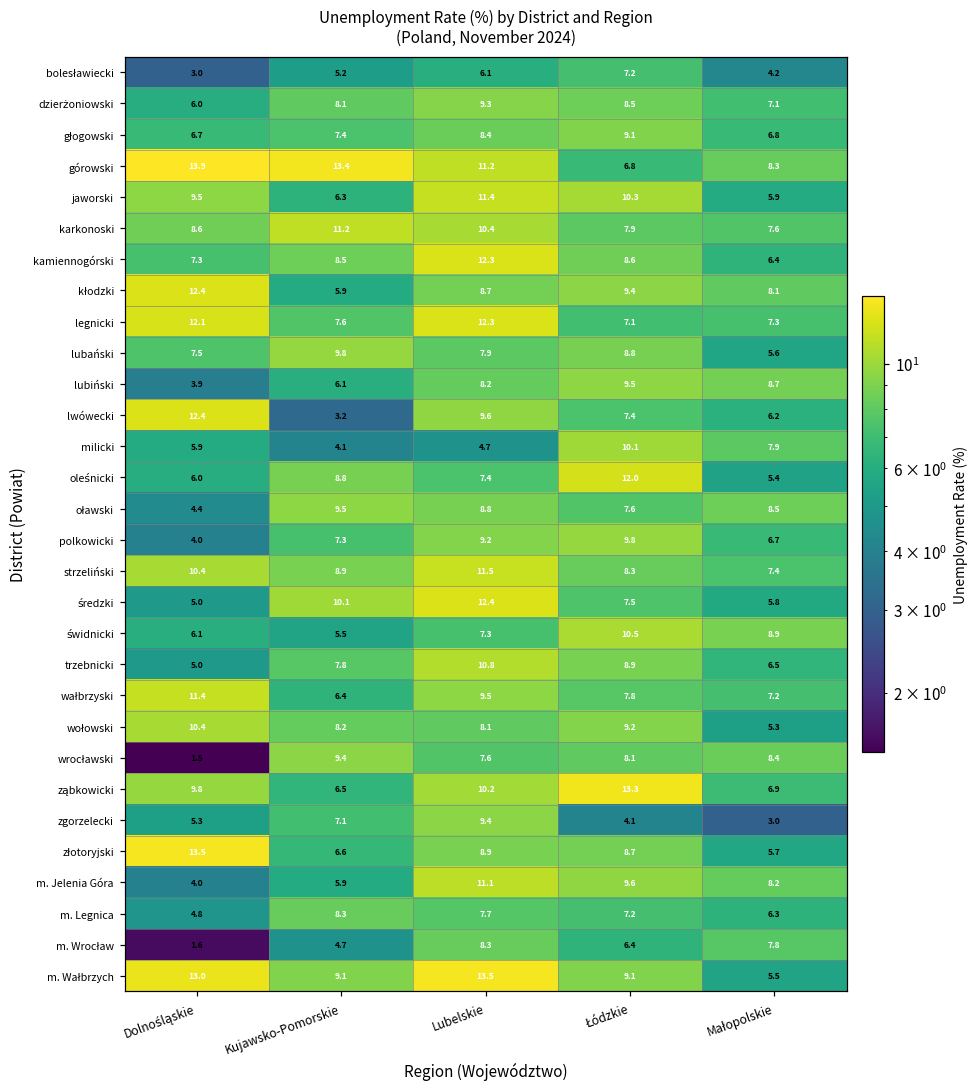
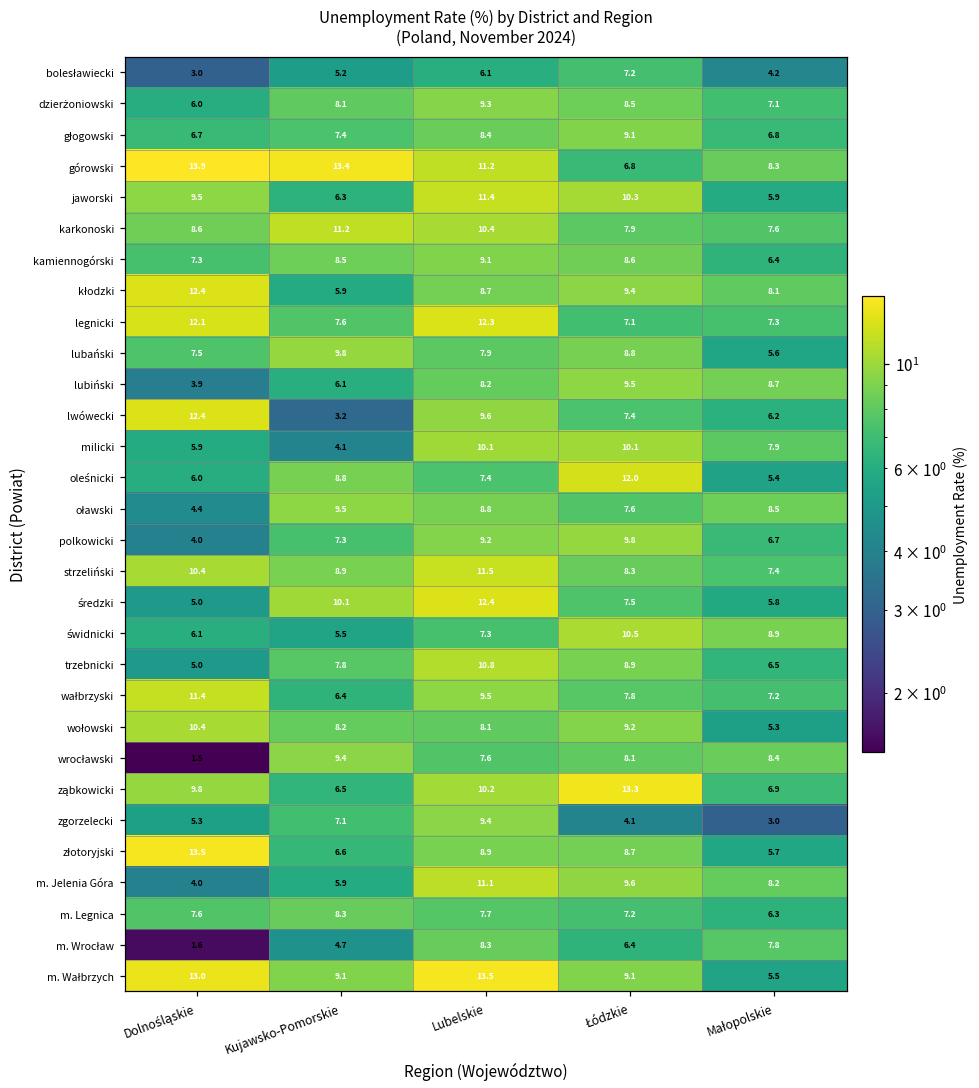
kamiennogórski, Lubelskie: 12.3 -> 9.1
milicki, Lubelskie: 4.7 -> 10.1
m. Legnica, Dolnośląskie: 4.8 -> 7.6
